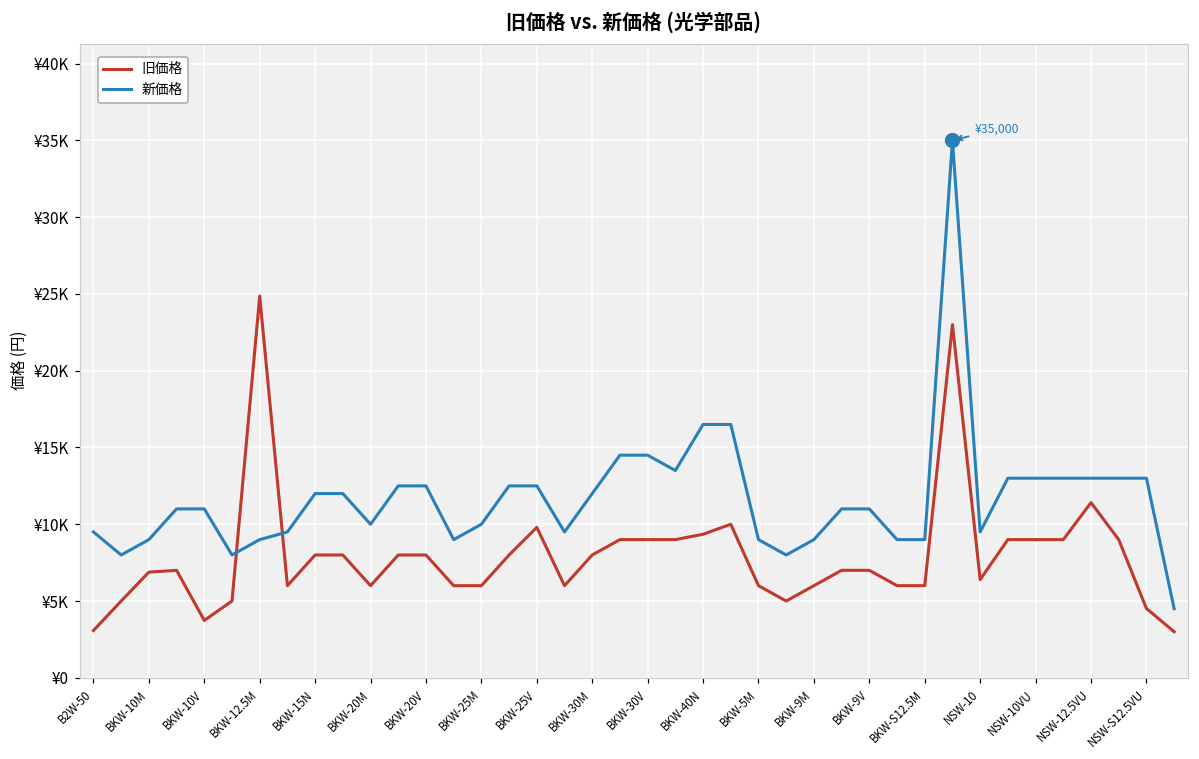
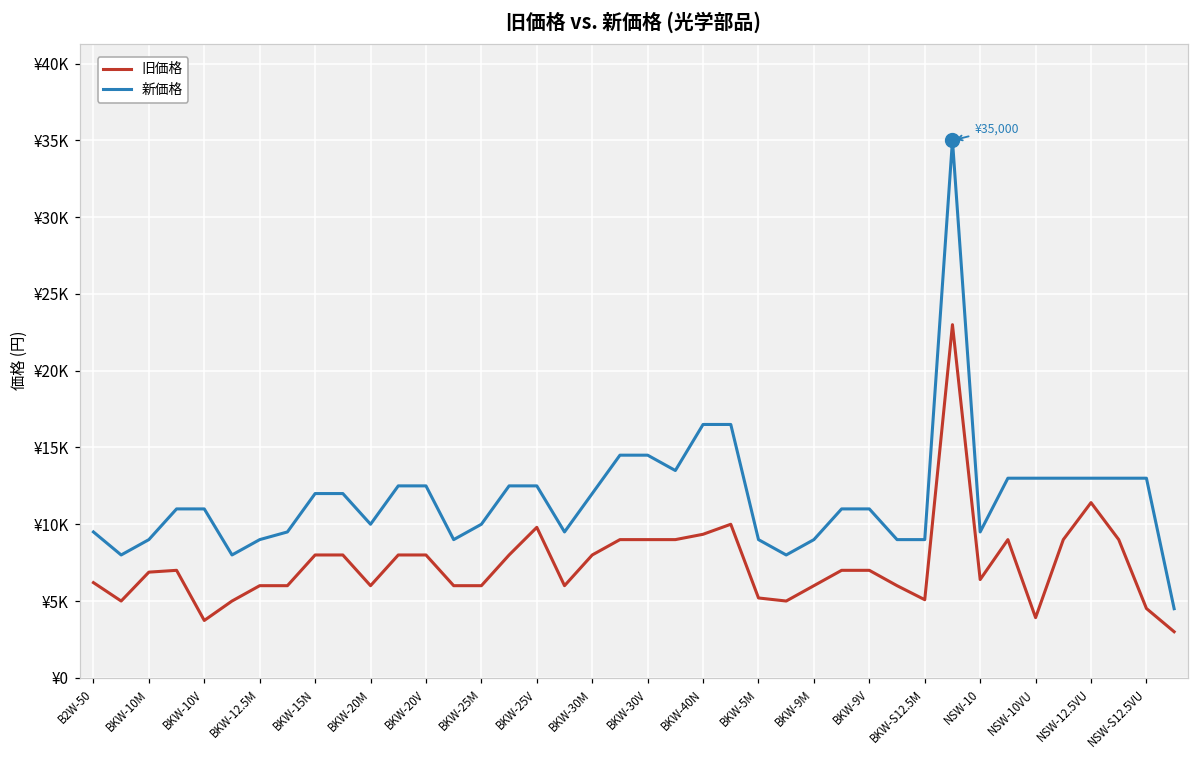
旧価格, B2W-50: ¥3100 -> ¥6200
旧価格, BKW-12.5M: ¥24900 -> ¥6000
旧価格, BKW-5M: ¥6000 -> ¥5200
旧価格, BKW-S12.5M: ¥6000 -> ¥5100
旧価格, NSW-10VU: ¥9000 -> ¥3900
